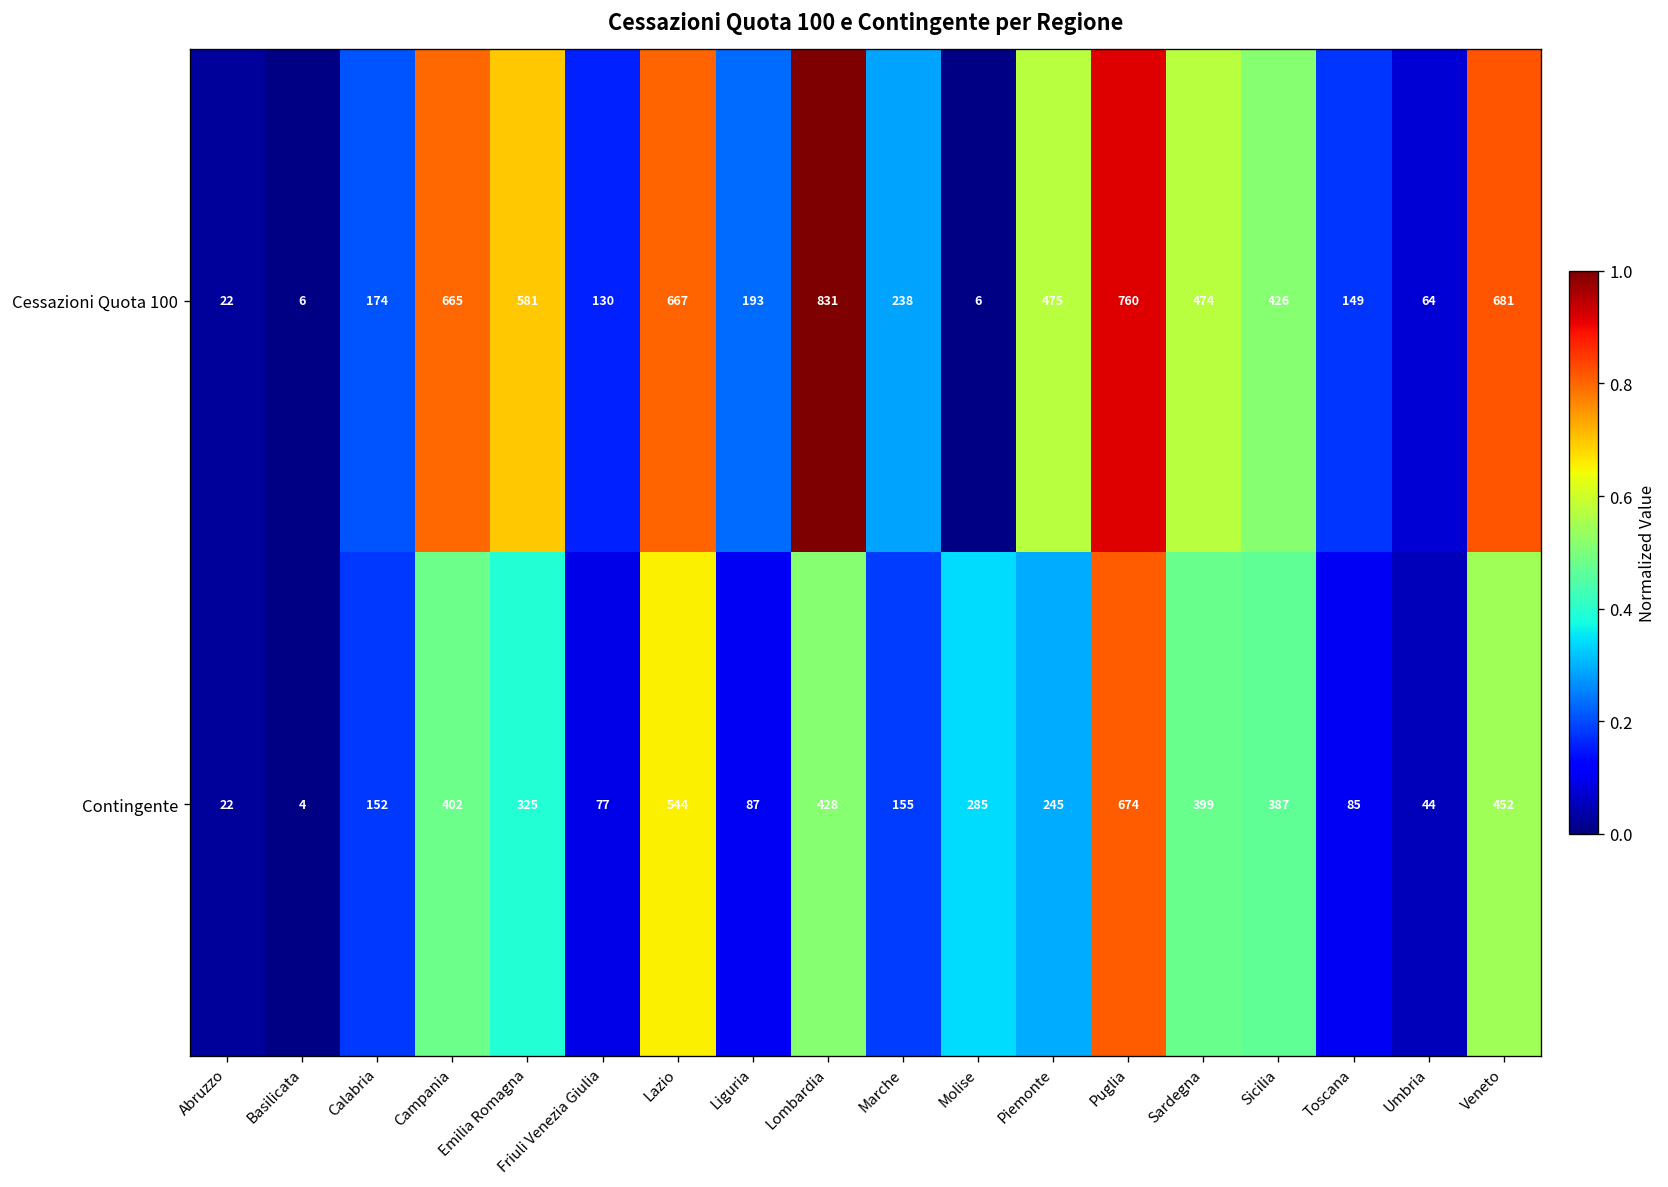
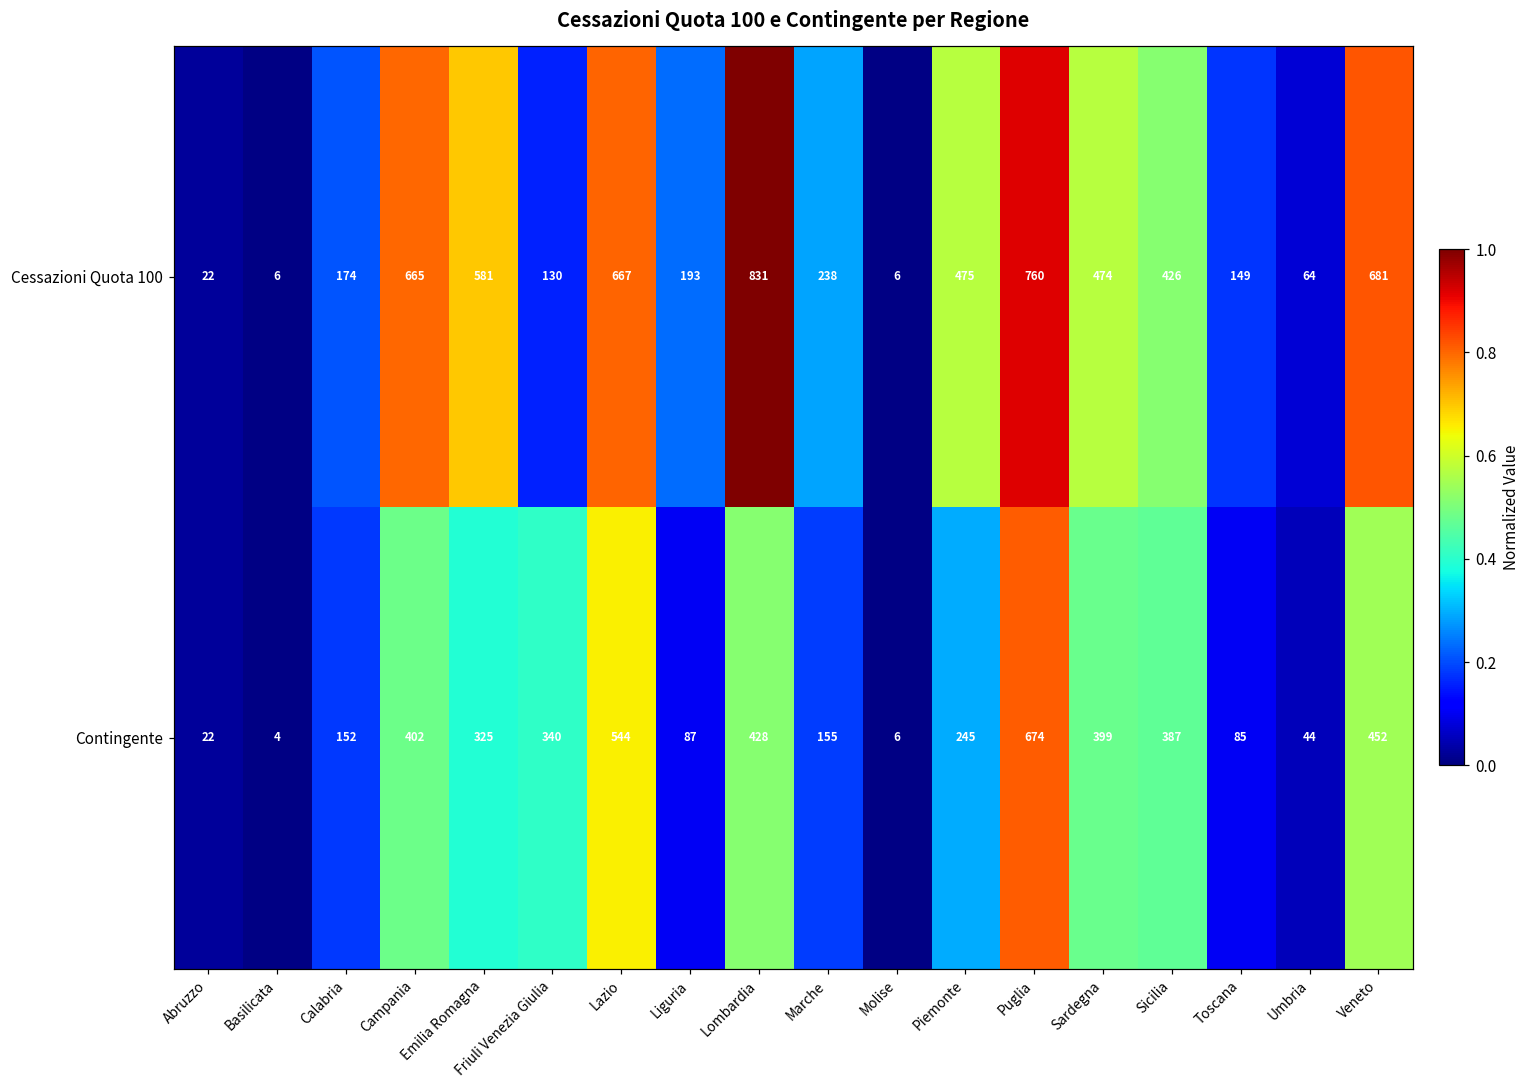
Contingente, Friuli Venezia Giulia: 77 -> 340
Contingente, Molise: 285 -> 6
